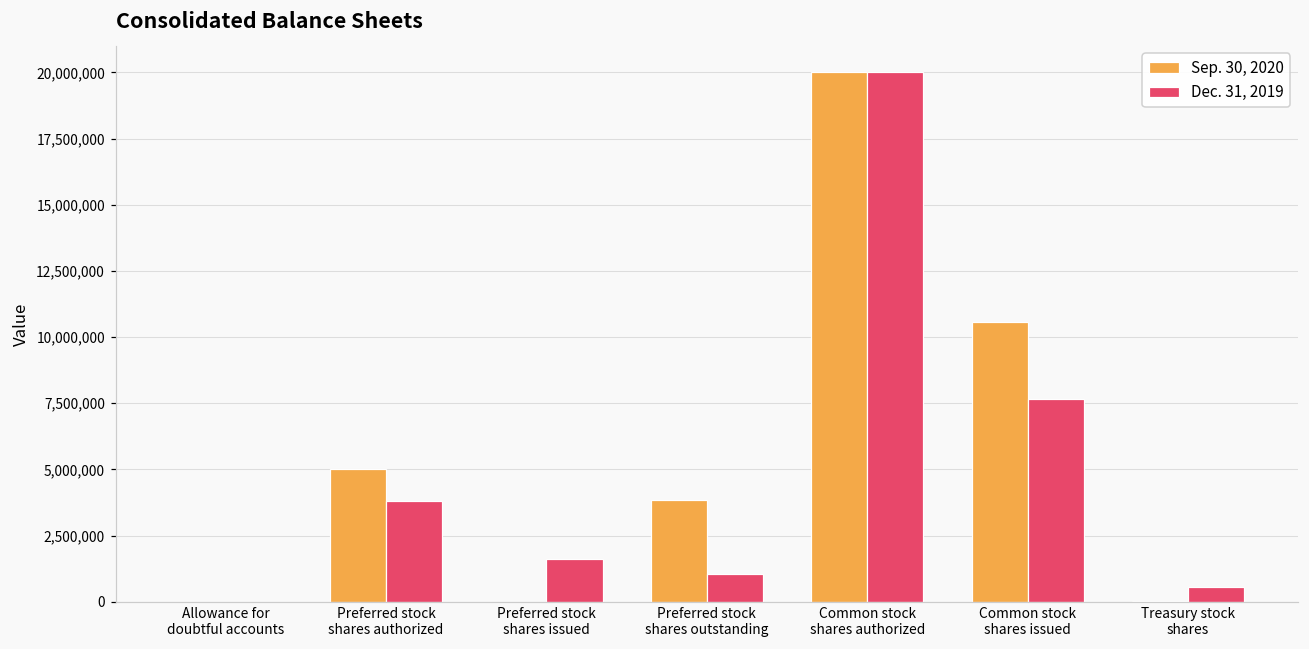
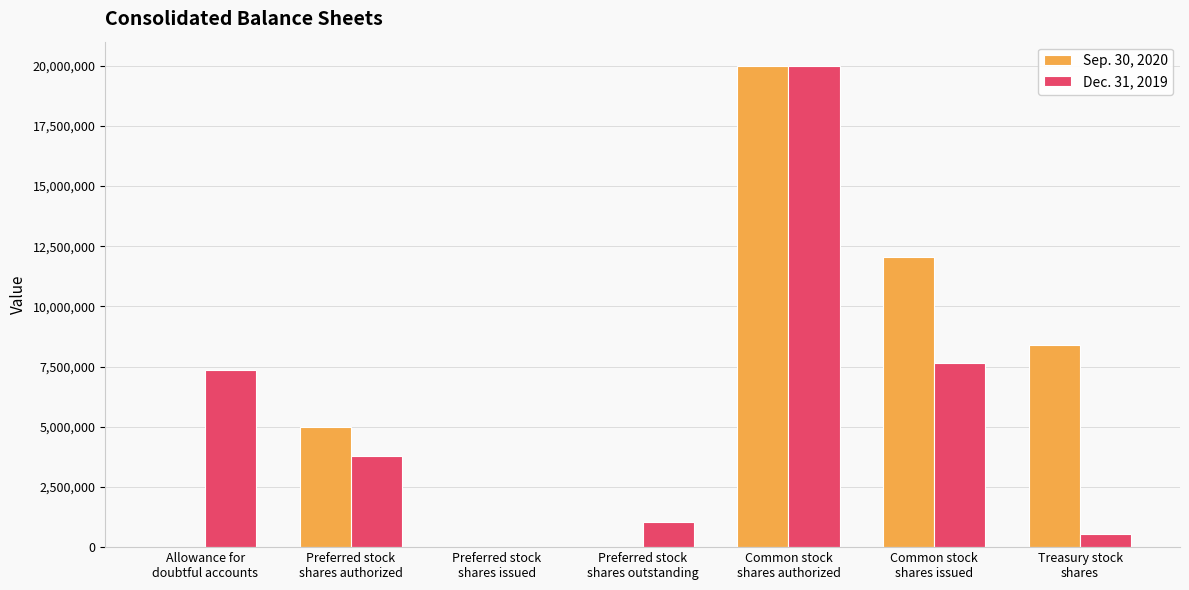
Dec. 31, 2019, Allowance for doubtful accounts: 0 -> 7,400,000
Dec. 31, 2019, Preferred stock shares issued: 1,600,000 -> 0
Sep. 30, 2020, Preferred stock shares outstanding: 3,800,000 -> 0
Sep. 30, 2020, Common stock shares issued: 10,600,000 -> 12,100,000
Sep. 30, 2020, Treasury stock shares: 0 -> 8,400,000
